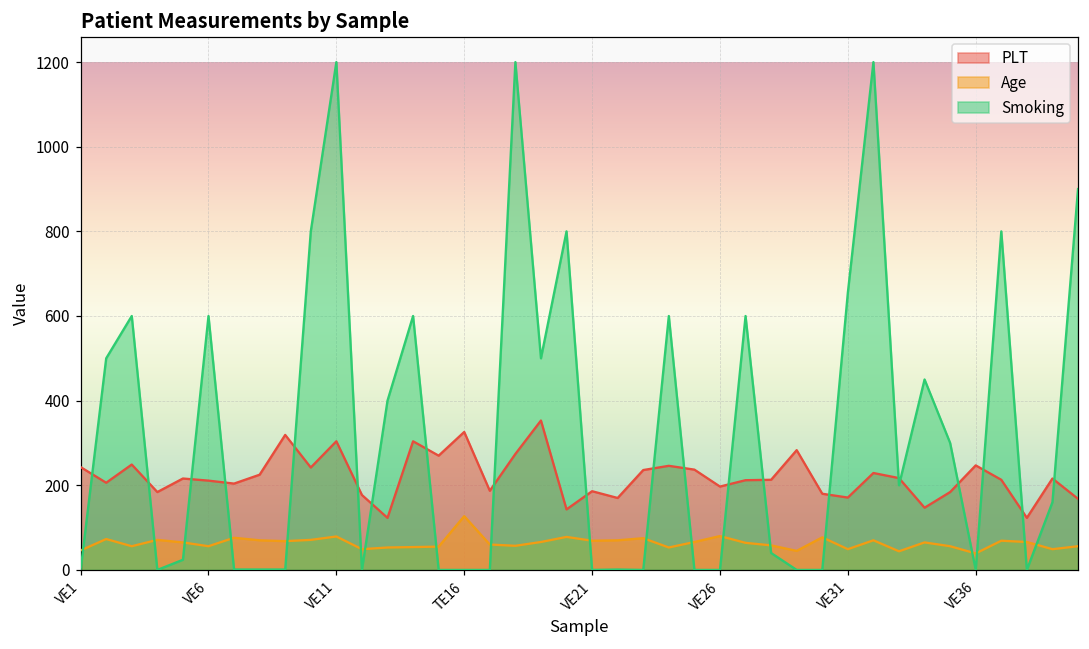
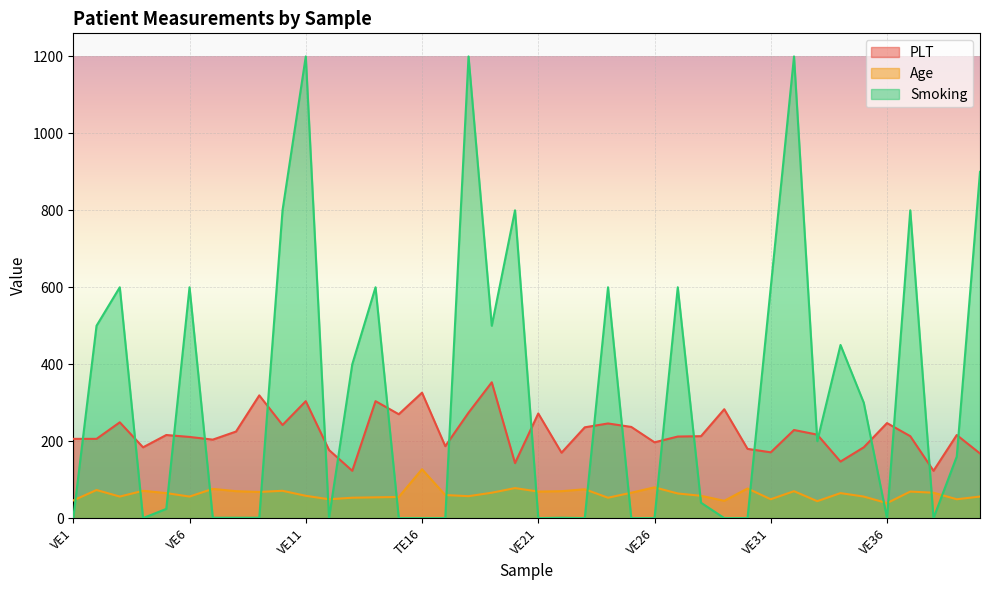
PLT, VE1: 240 -> 210
Age, VE11: 80 -> 60
PLT, VE21: 190 -> 270
Smoking, VE31: 660 -> 600
